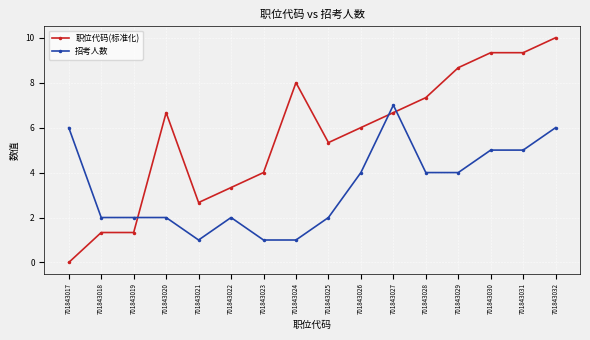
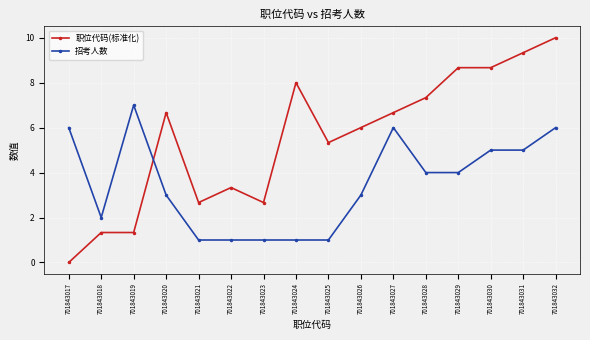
招考人数, 701843019: 2 -> 7
招考人数, 701843020: 2 -> 3
招考人数, 701843022: 2 -> 1
职位代码(标准化), 701843023: 4.0 -> 2.7
招考人数, 701843025: 2 -> 1
招考人数, 701843026: 4 -> 3
招考人数, 701843027: 7 -> 6
职位代码(标准化), 701843030: 9.3 -> 8.7
